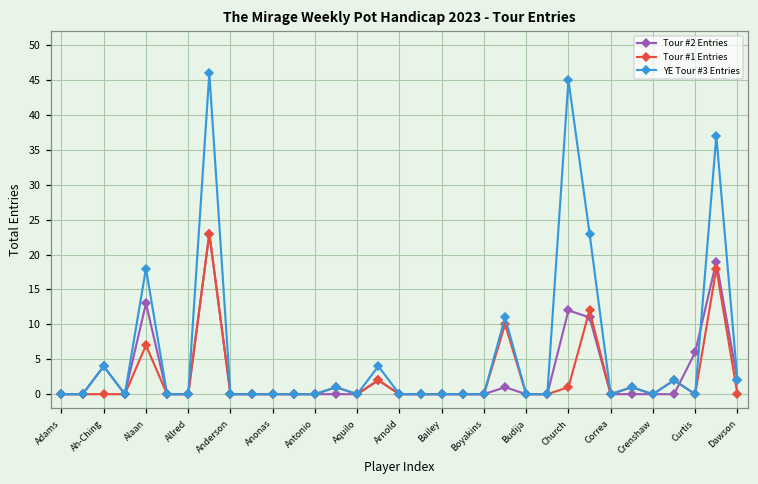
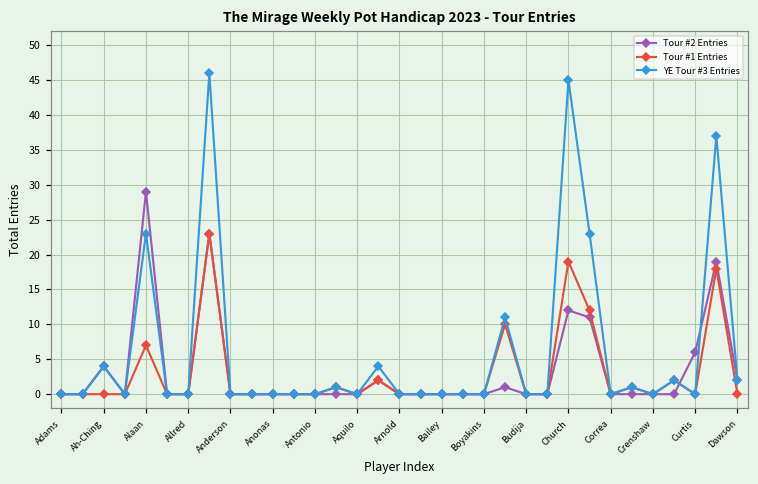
Tour #2 Entries, Alaan: 13 -> 29
YE Tour #3 Entries, Alaan: 18 -> 23
Tour #1 Entries, Church: 1 -> 19
